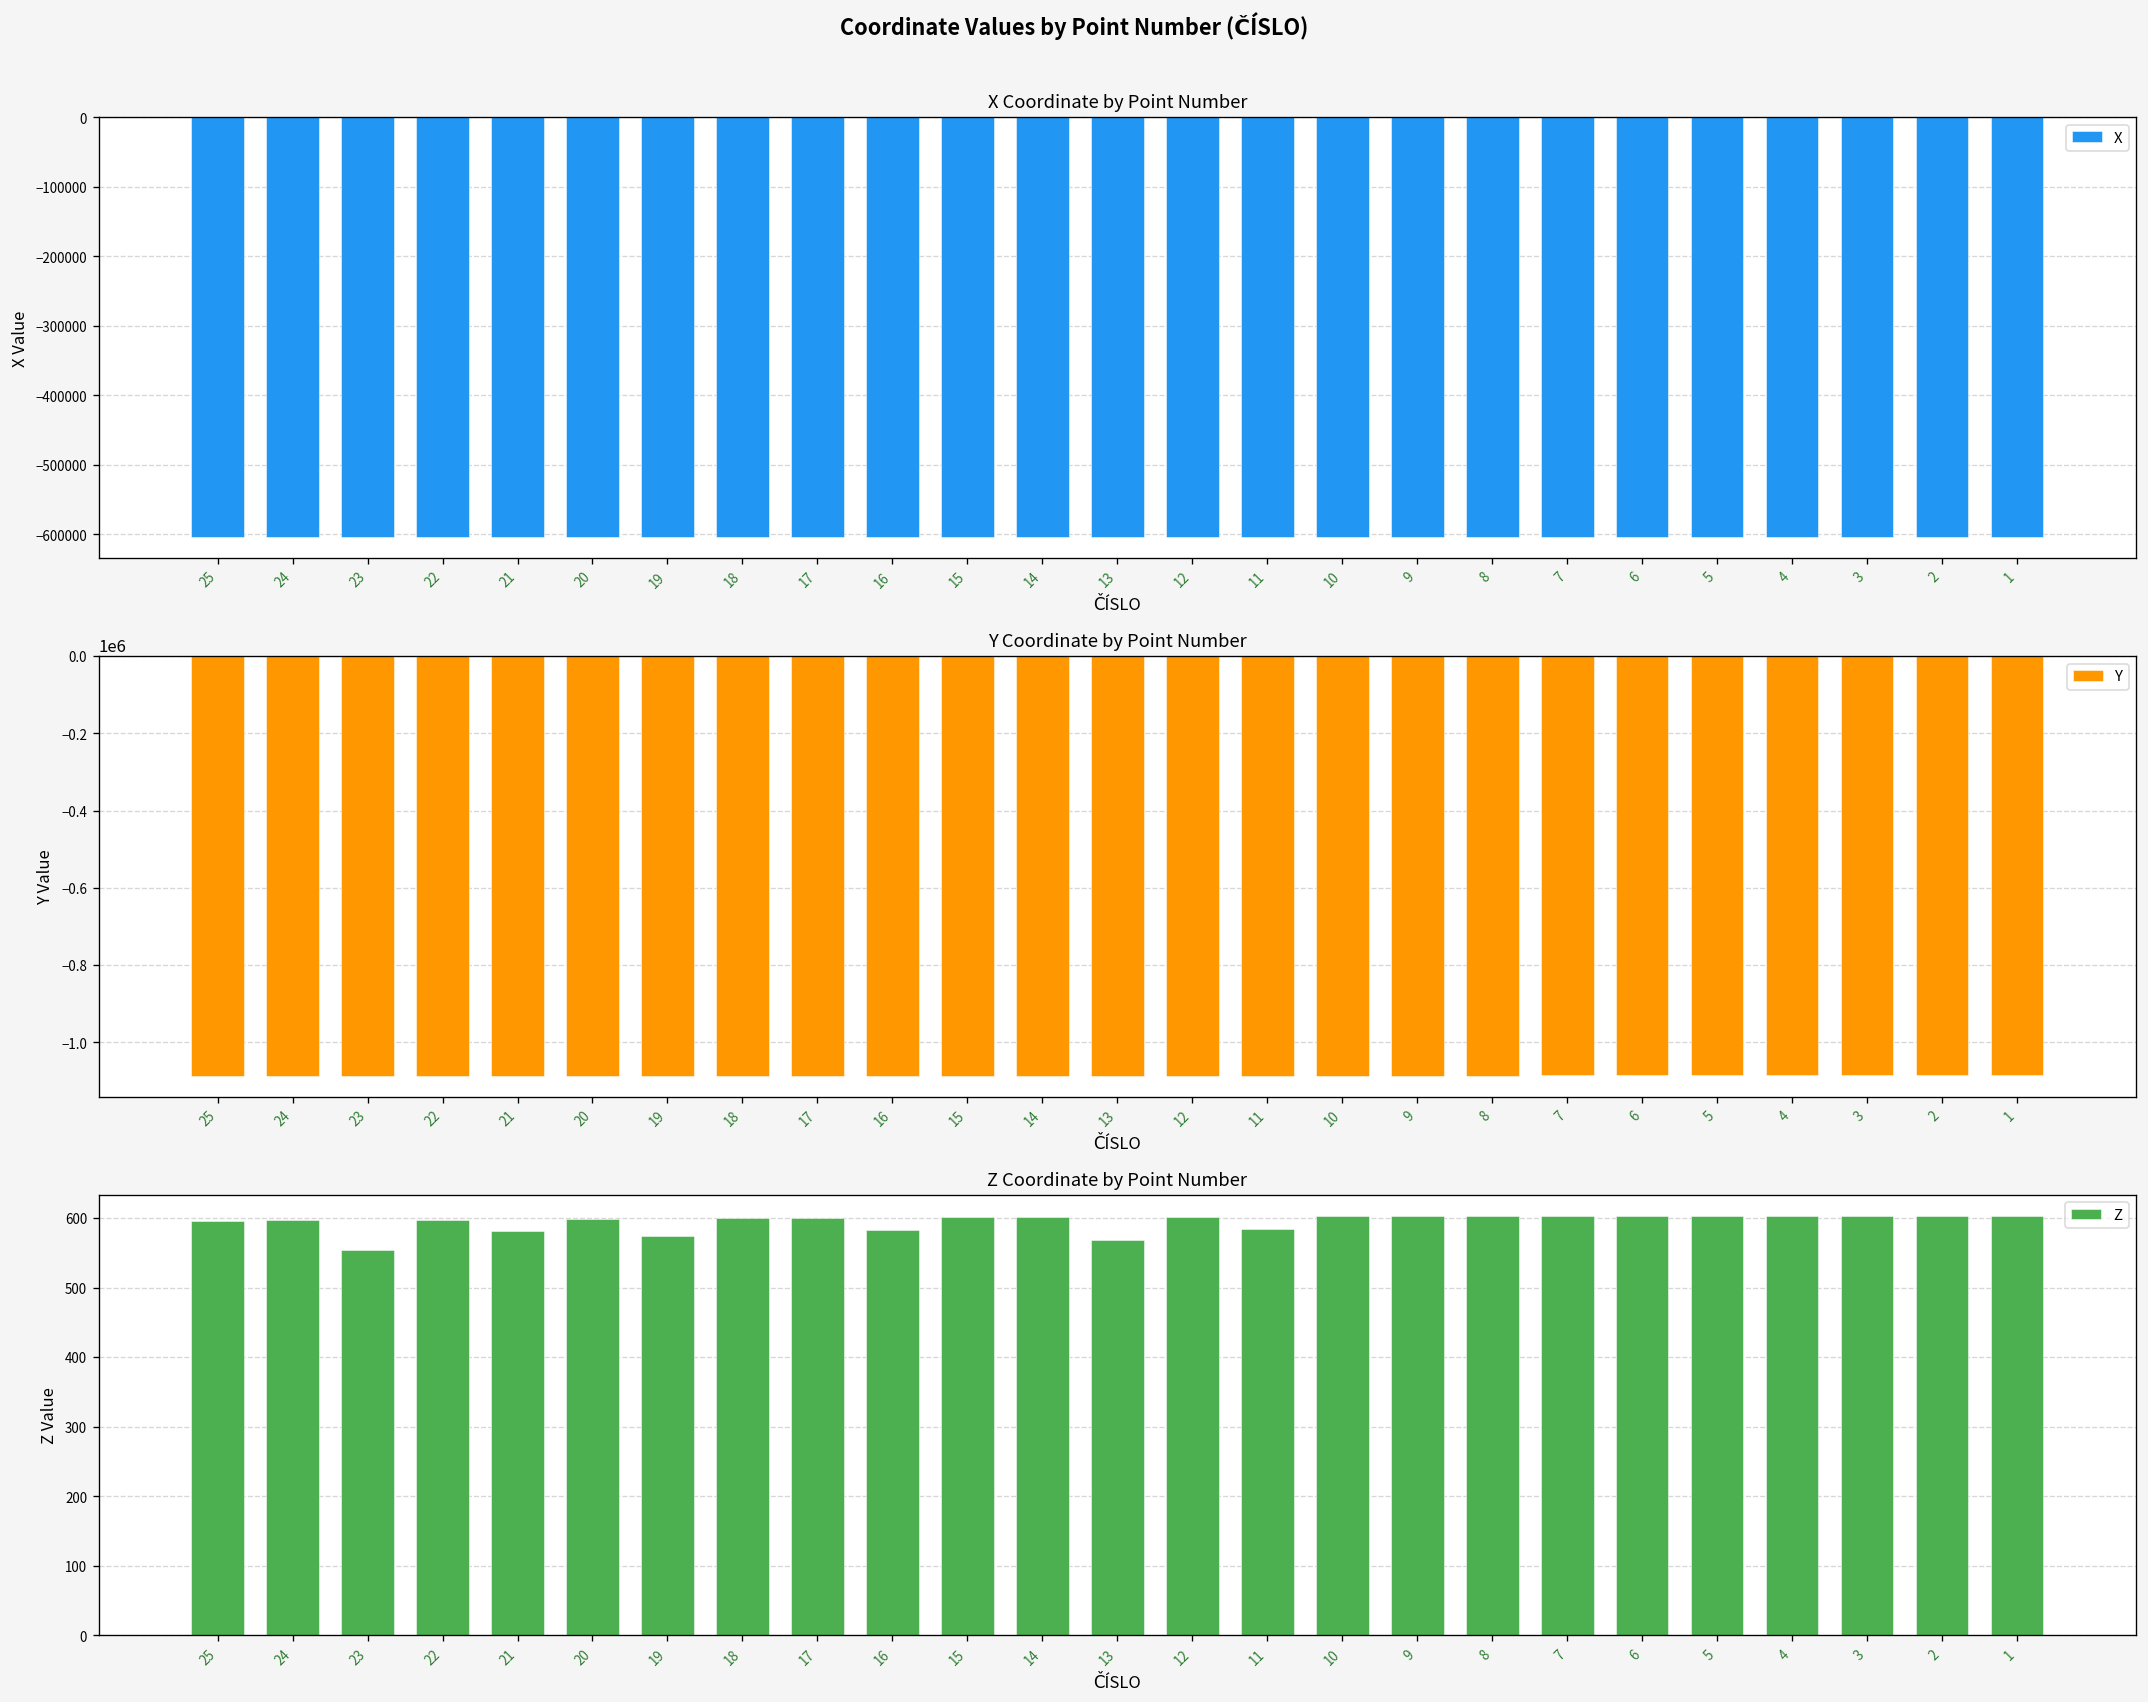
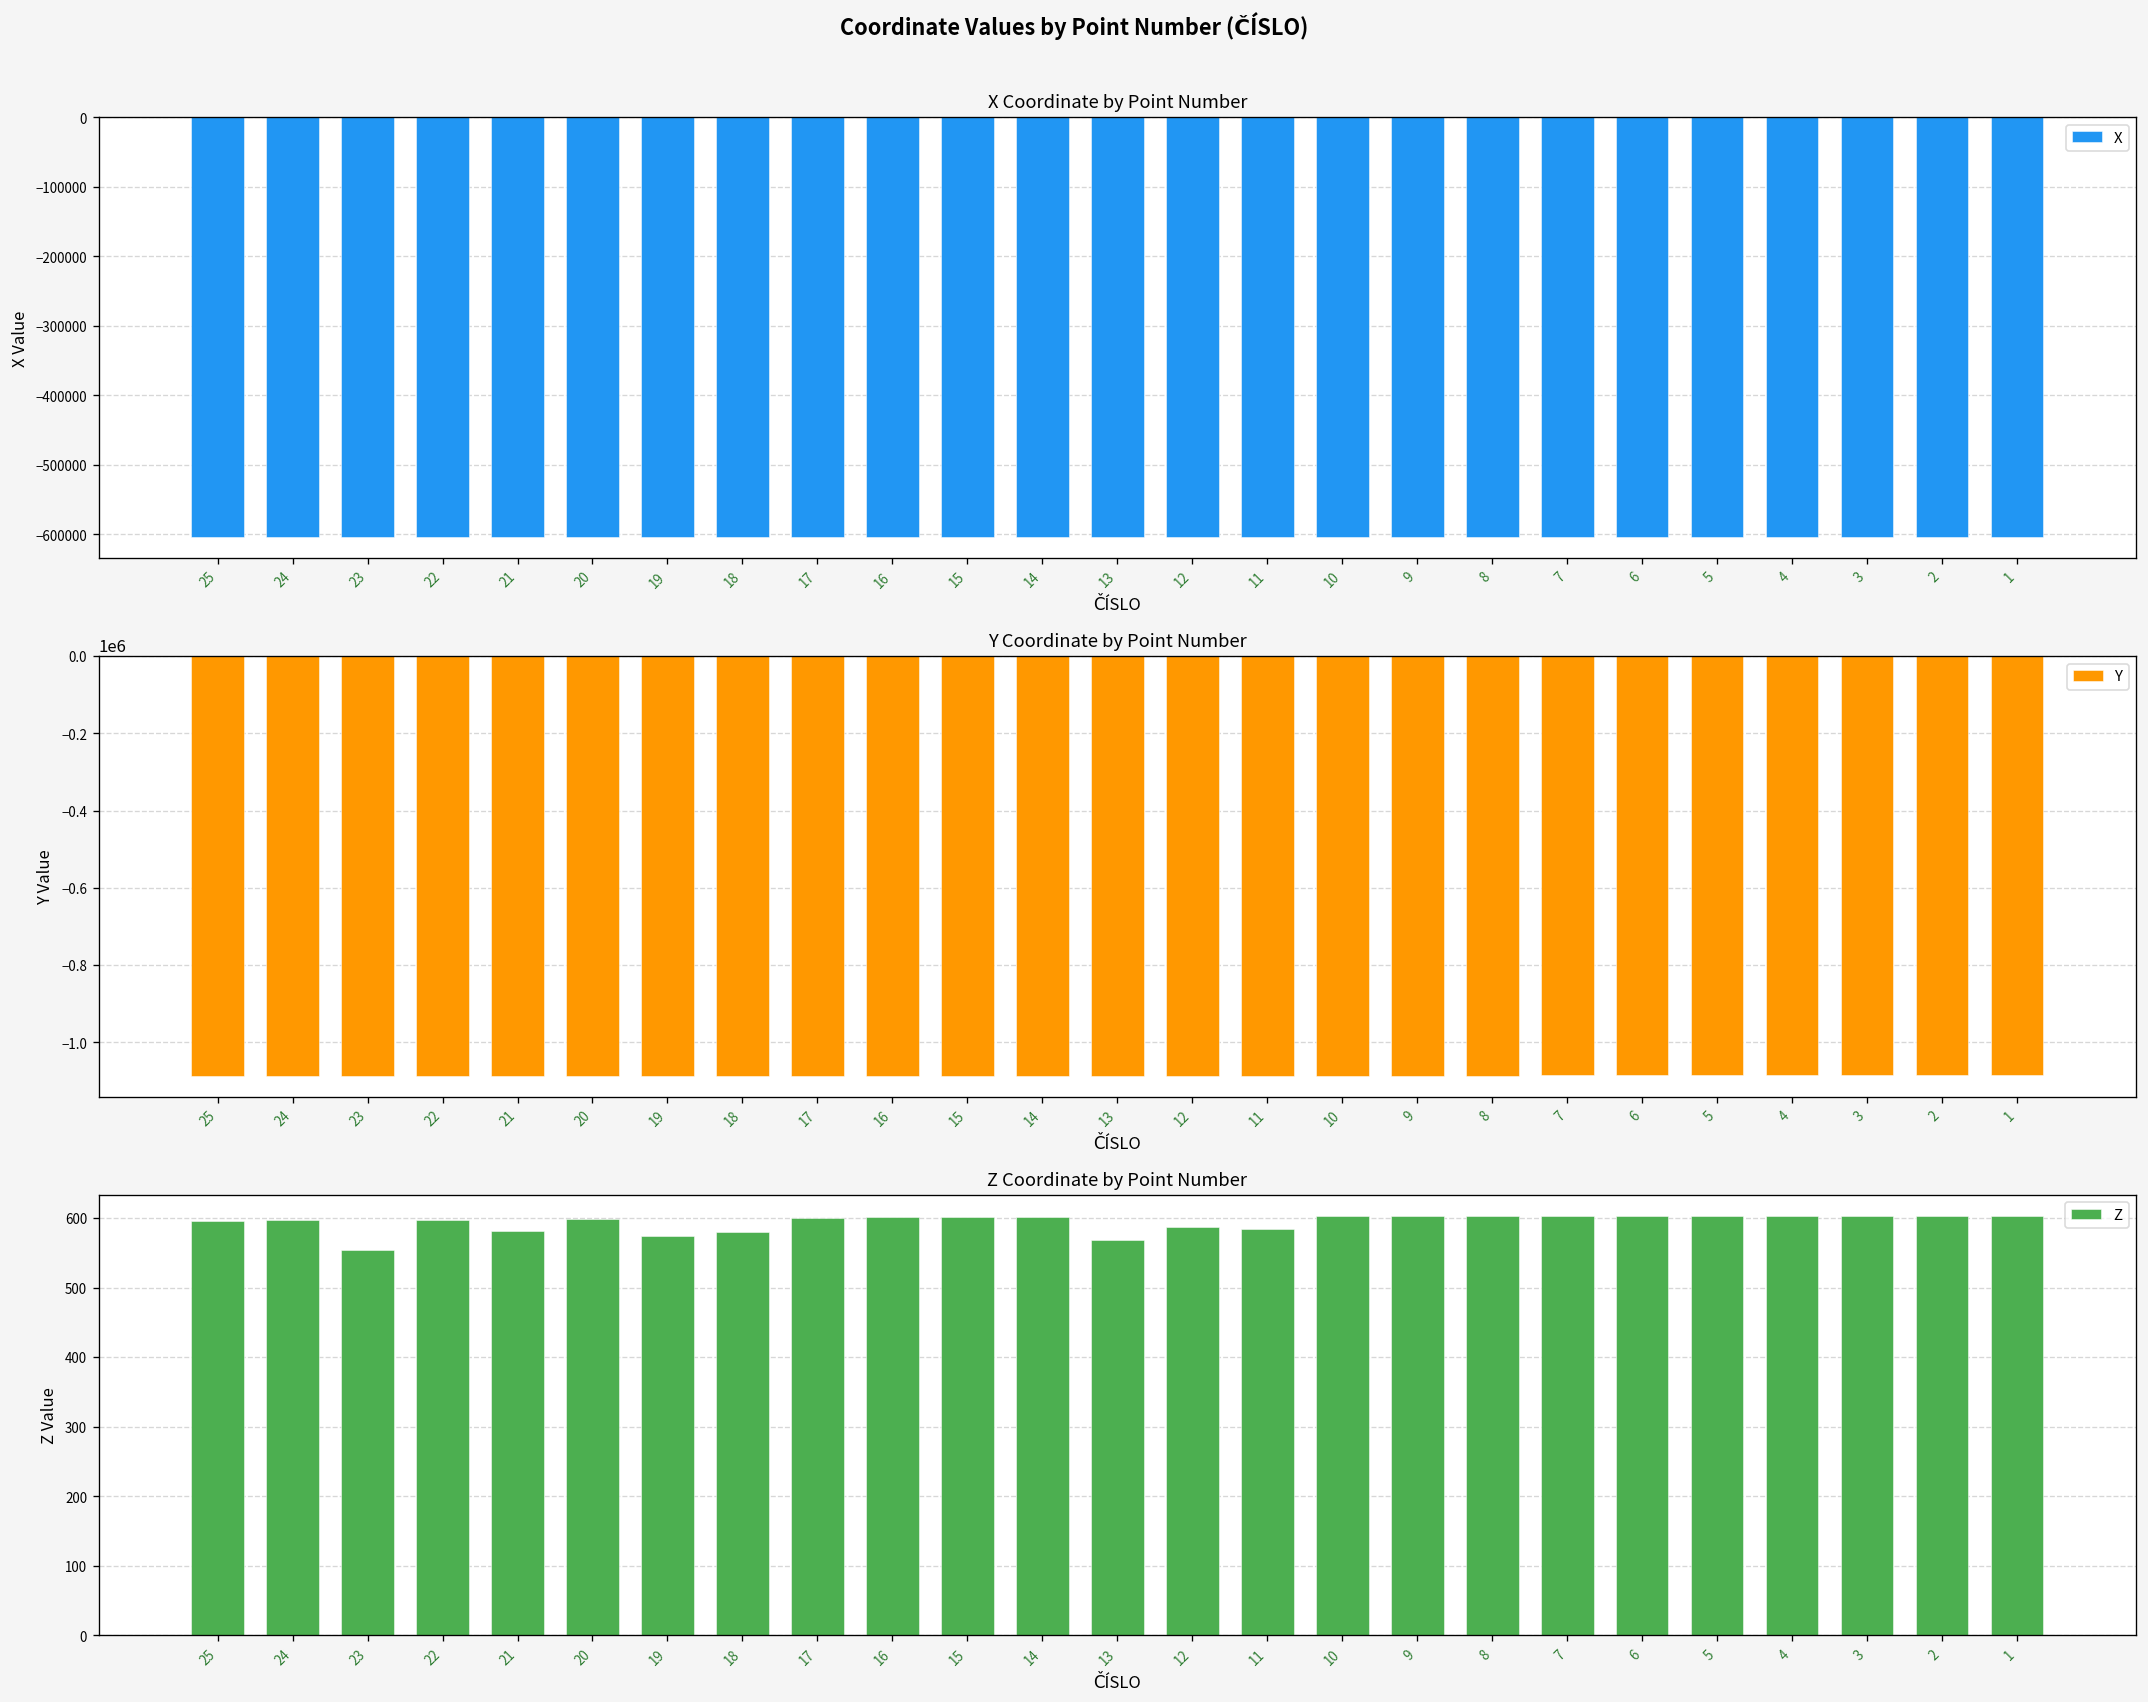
Z Coordinate by Point Number, 18: 600 -> 580
Z Coordinate by Point Number, 16: 580 -> 600
Z Coordinate by Point Number, 12: 600 -> 590
